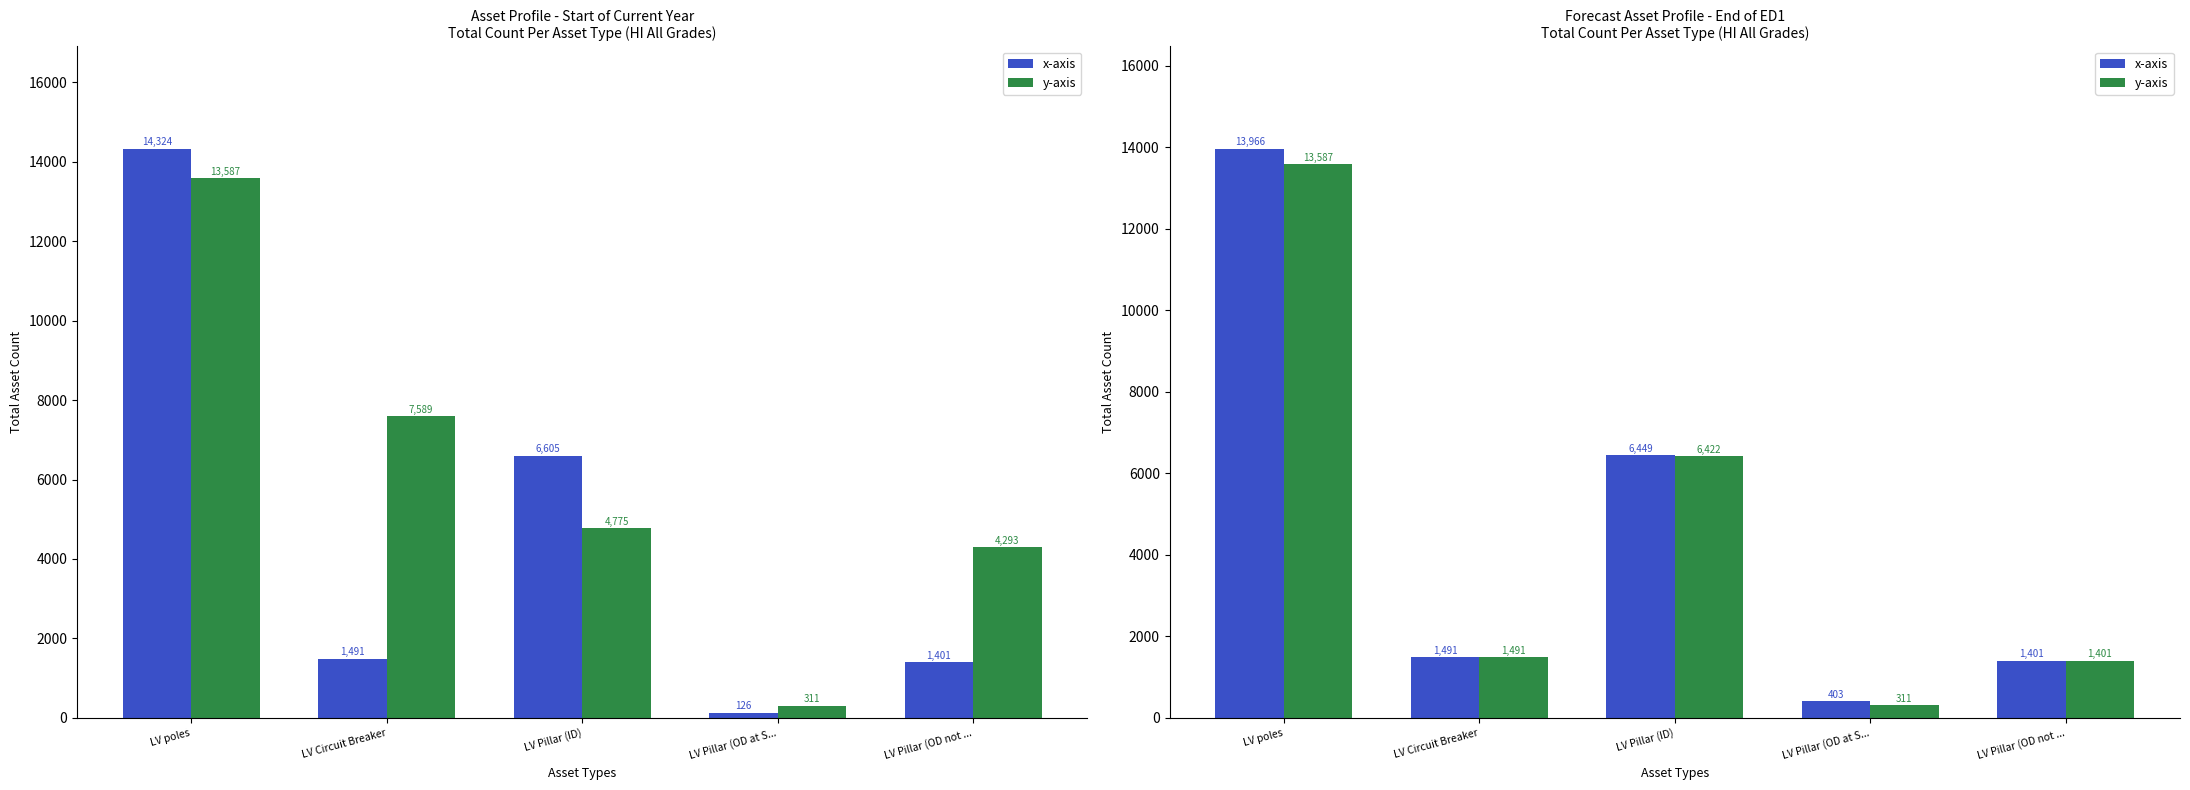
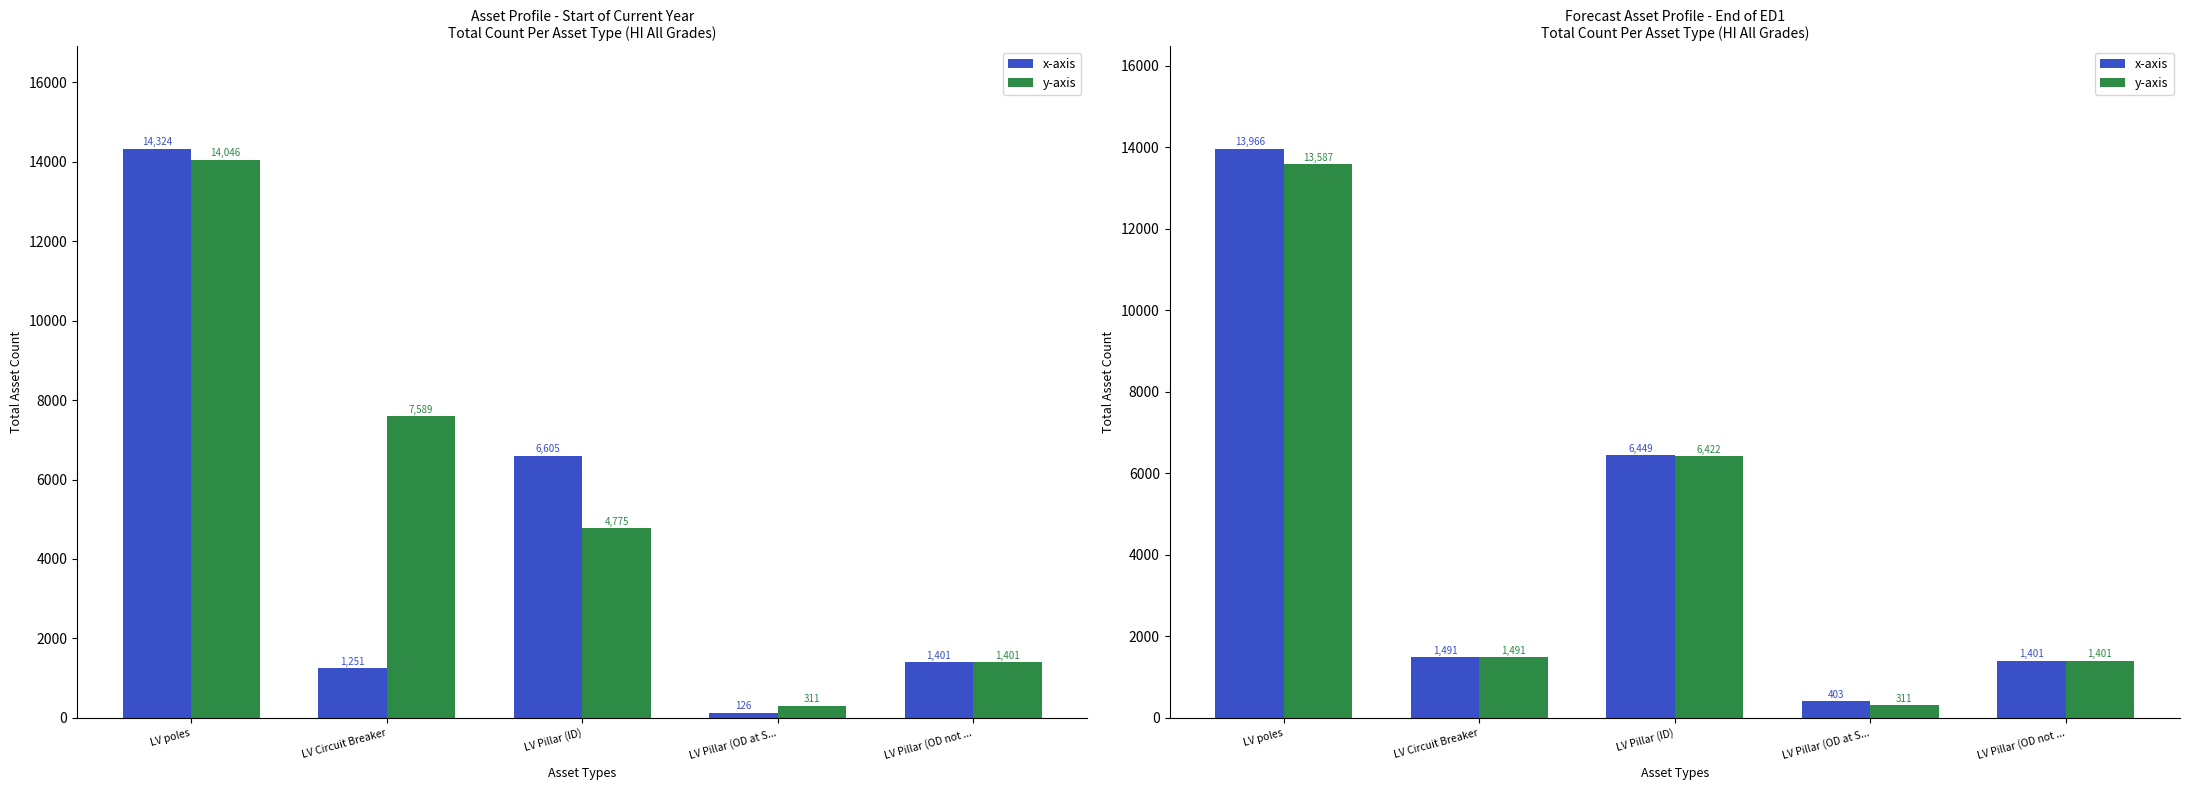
Asset Profile - Start of Current Year Total Count Per Asset Type (HI All Grades), y-axis, LV poles: 13,587 -> 14,046
Asset Profile - Start of Current Year Total Count Per Asset Type (HI All Grades), x-axis, LV Circuit Breaker: 1,491 -> 1,251
Asset Profile - Start of Current Year Total Count Per Asset Type (HI All Grades), y-axis, LV Pillar (OD not ...: 4,293 -> 1,401
